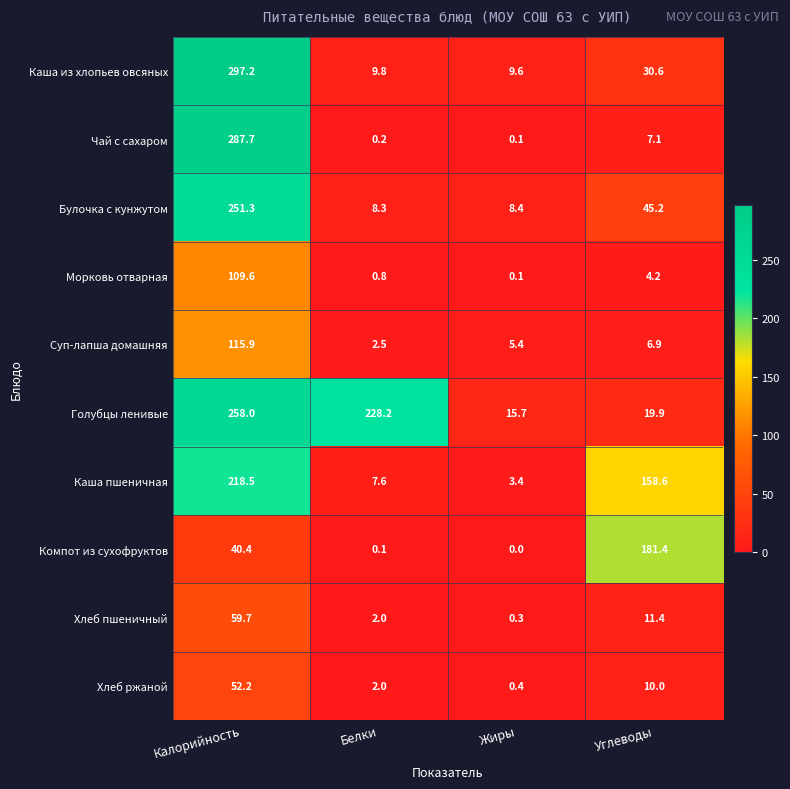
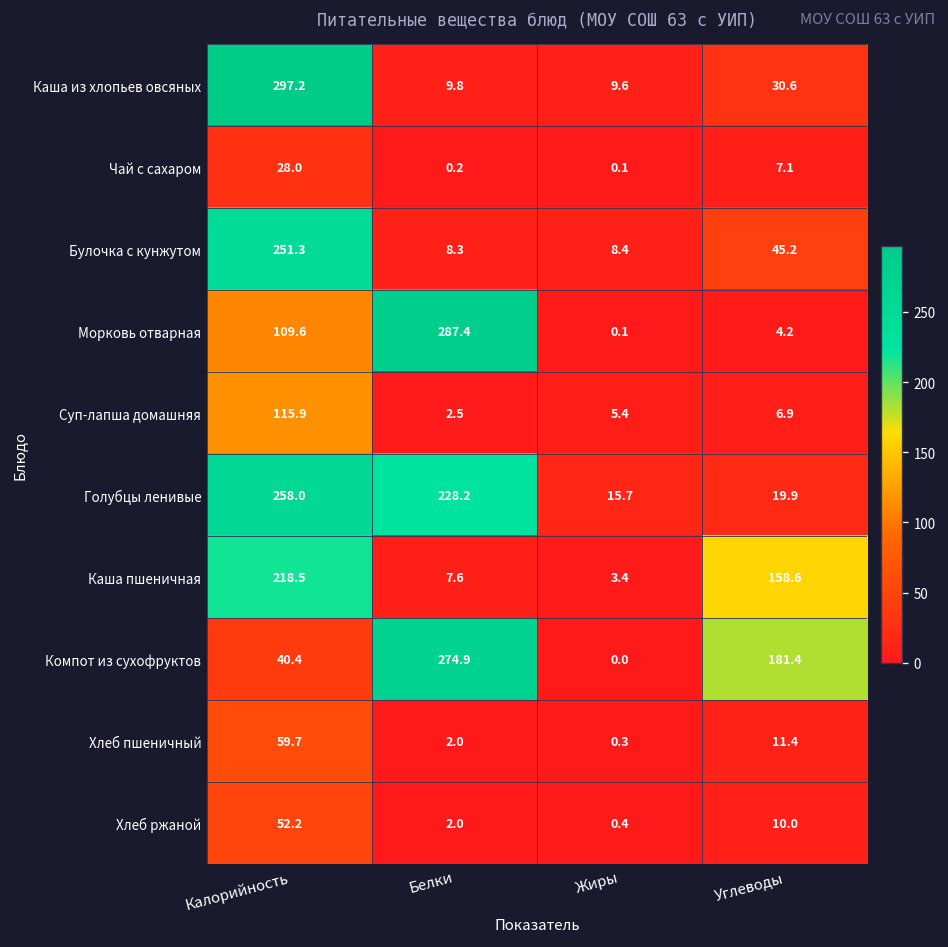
Чай с сахаром, Калорийность: 287.7 -> 28.0
Морковь отварная, Белки: 0.8 -> 287.4
Компот из сухофруктов, Белки: 0.1 -> 274.9
